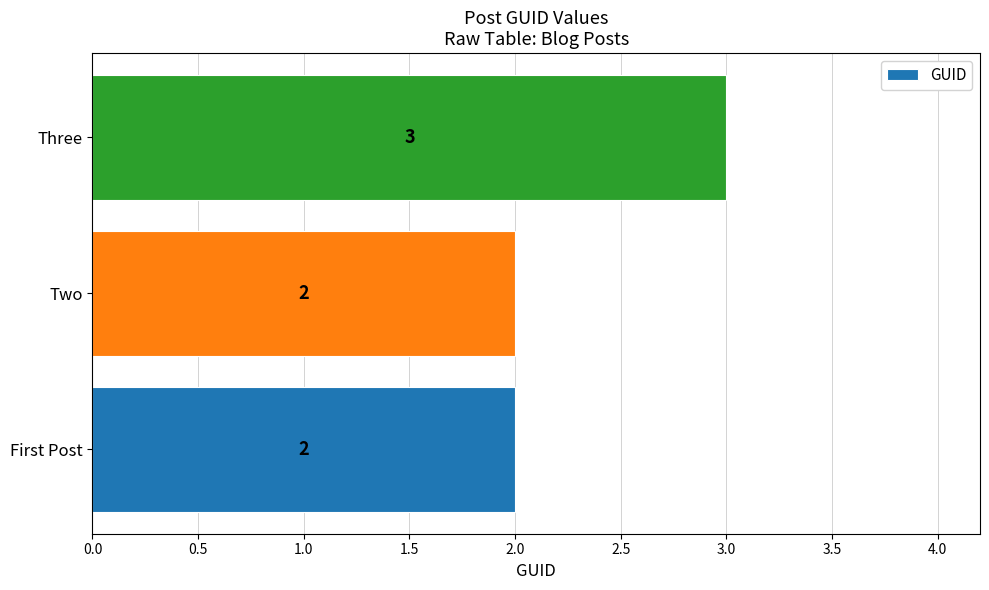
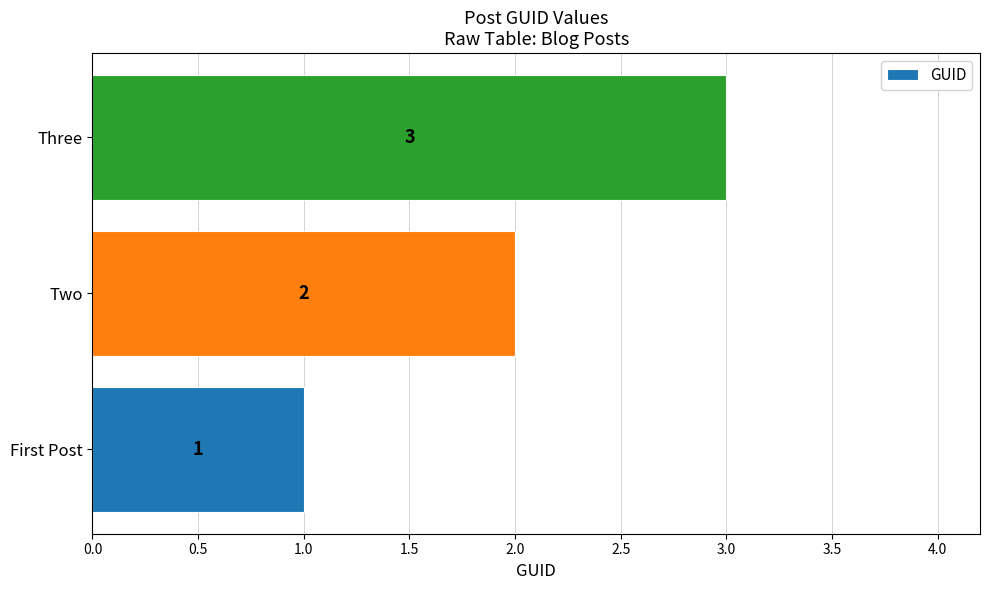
First Post: 2 -> 1
